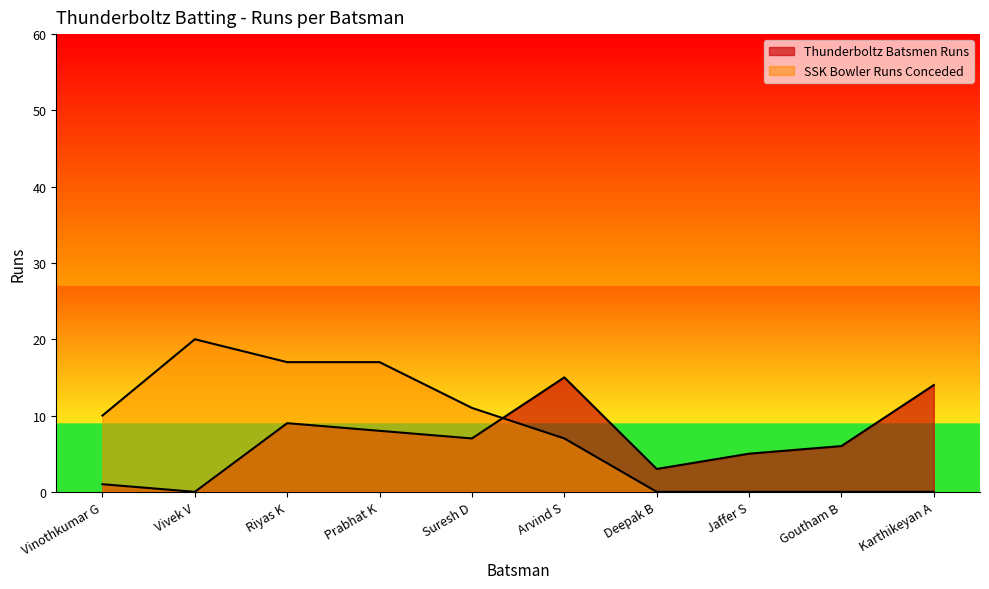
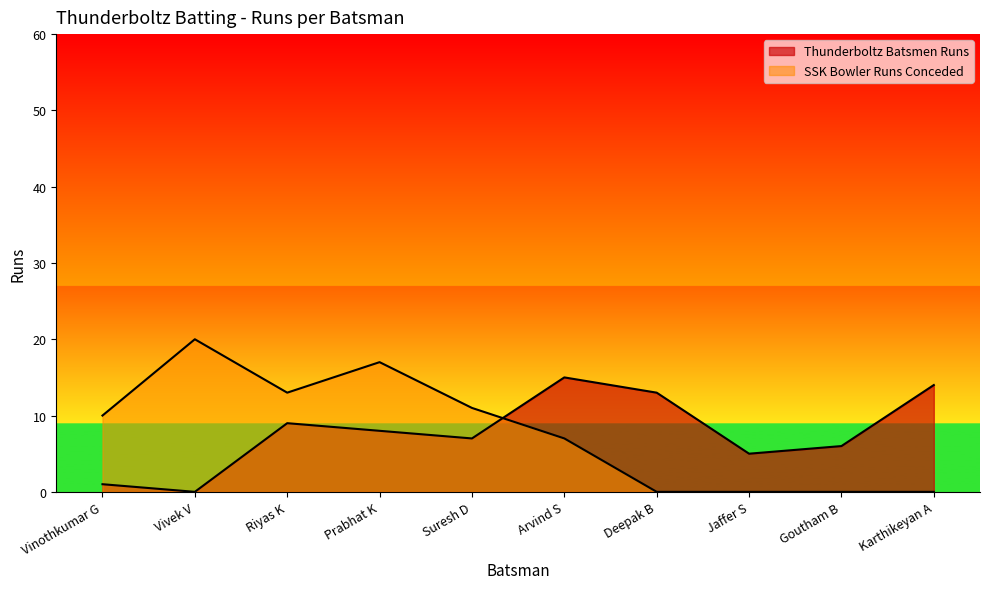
SSK Bowler Runs Conceded, Riyas K: 17 -> 13
Thunderboltz Batsmen Runs, Deepak B: 3 -> 13
